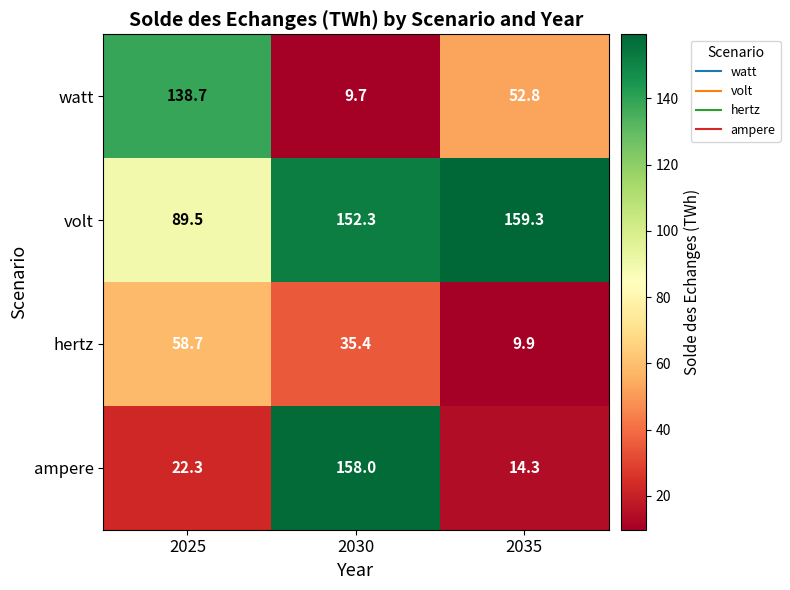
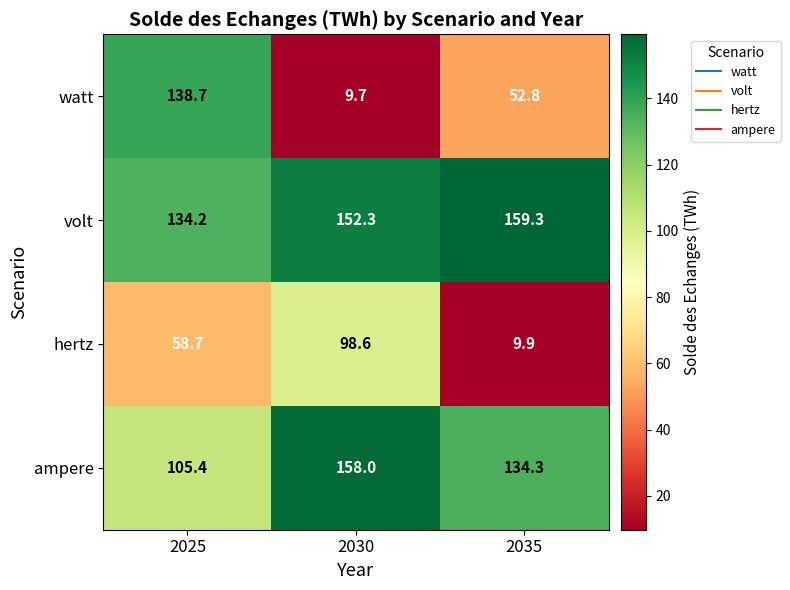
volt, 2025: 89.5 -> 134.2
hertz, 2030: 35.4 -> 98.6
ampere, 2025: 22.3 -> 105.4
ampere, 2035: 14.3 -> 134.3
